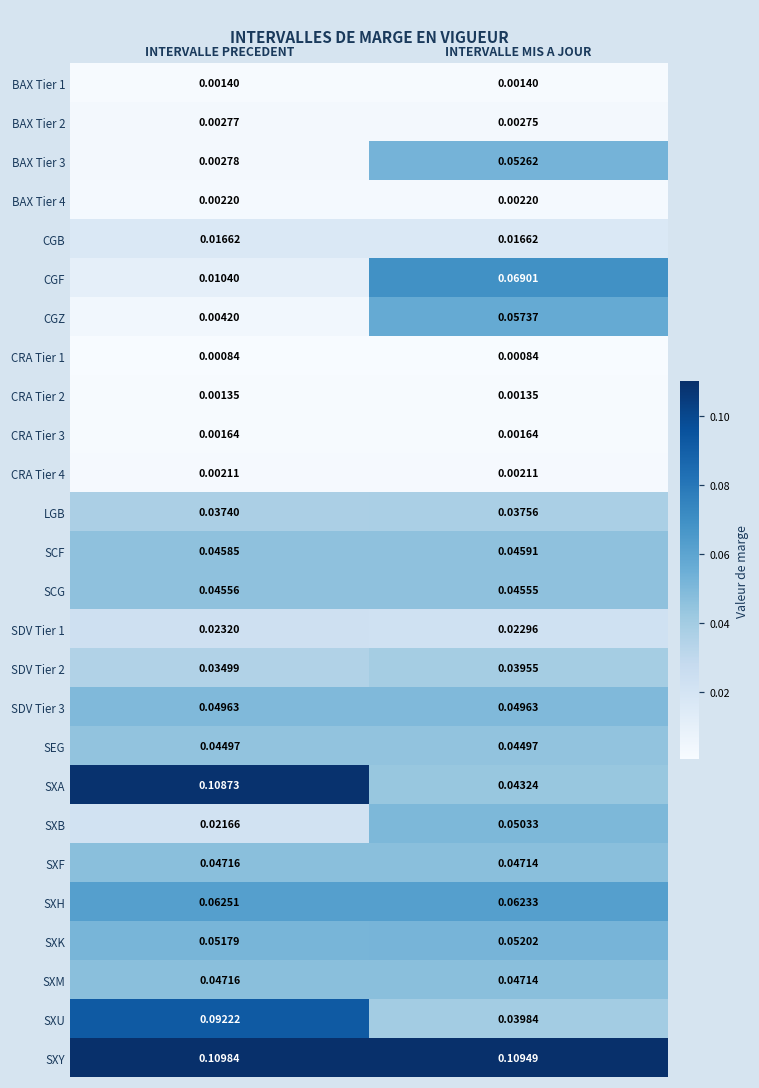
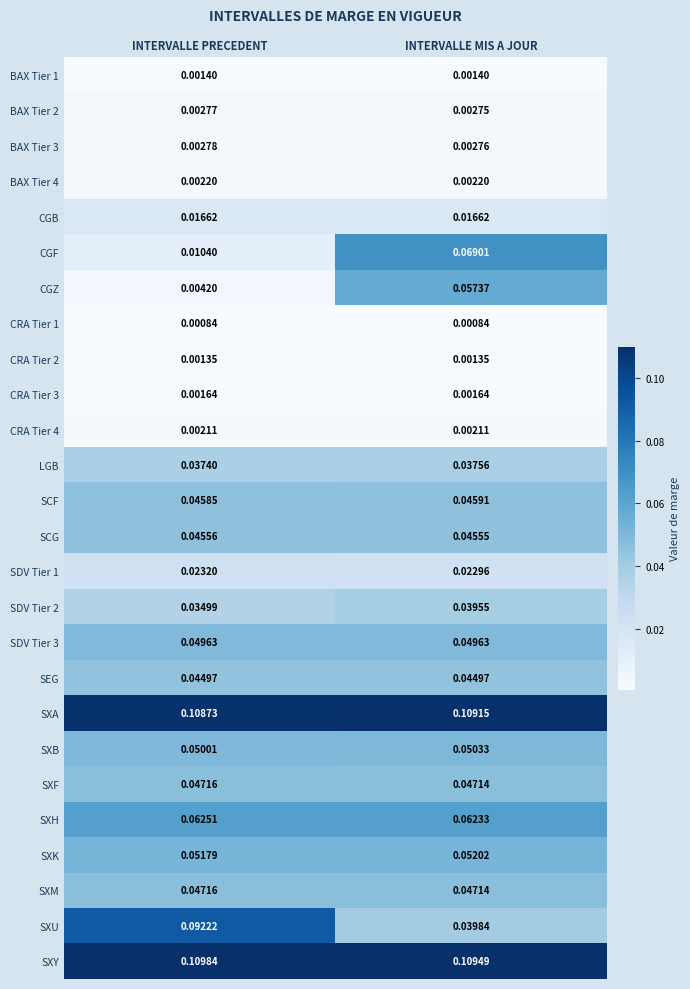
BAX Tier 3, INTERVALLE MIS A JOUR: 0.05262 -> 0.00276
SXA, INTERVALLE MIS A JOUR: 0.04324 -> 0.10915
SXB, INTERVALLE PRECEDENT: 0.02166 -> 0.05001
